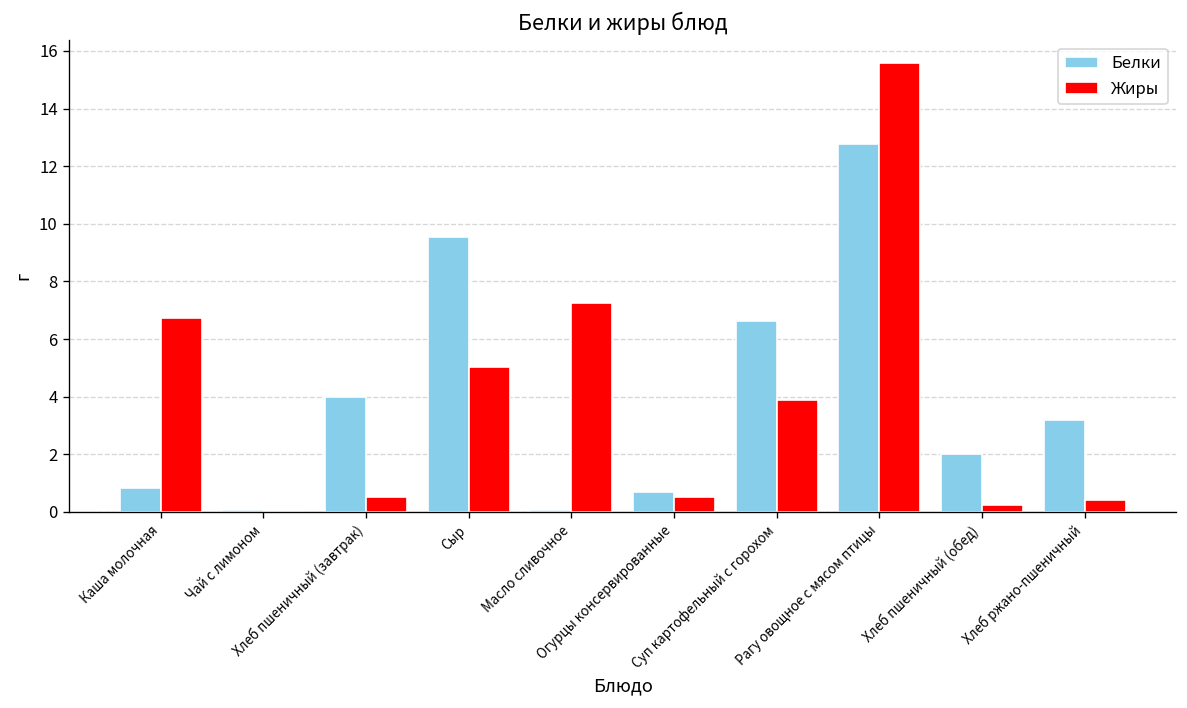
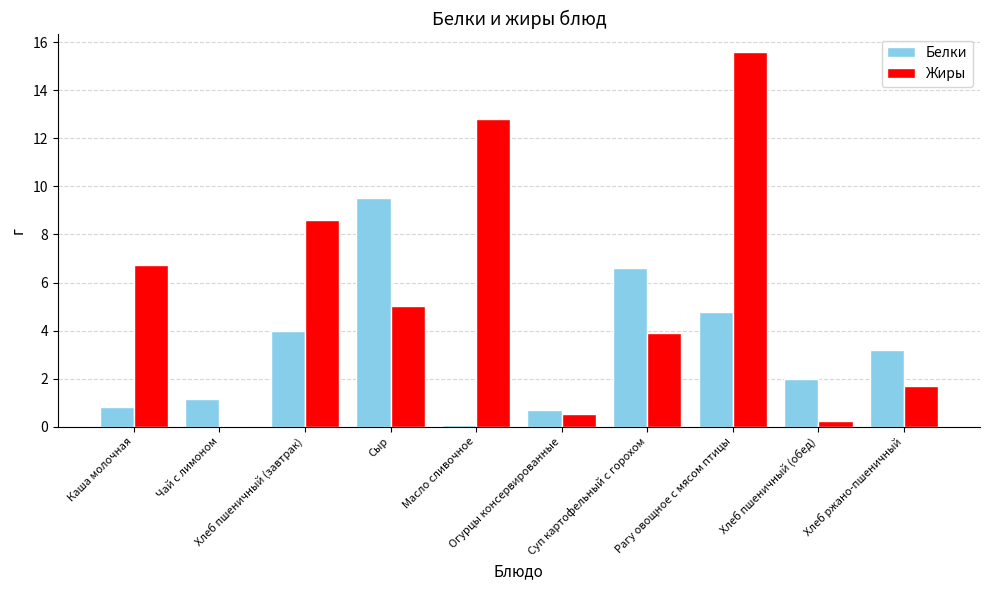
Белки, Чай с лимоном: 0.1 -> 1.1
Жиры, Хлеб пшеничный (завтрак): 0.5 -> 8.6
Жиры, Масло сливочное: 7.3 -> 12.8
Белки, Рагу овощное с мясом птицы: 12.8 -> 4.8
Жиры, Хлеб ржано-пшеничный: 0.4 -> 1.7
